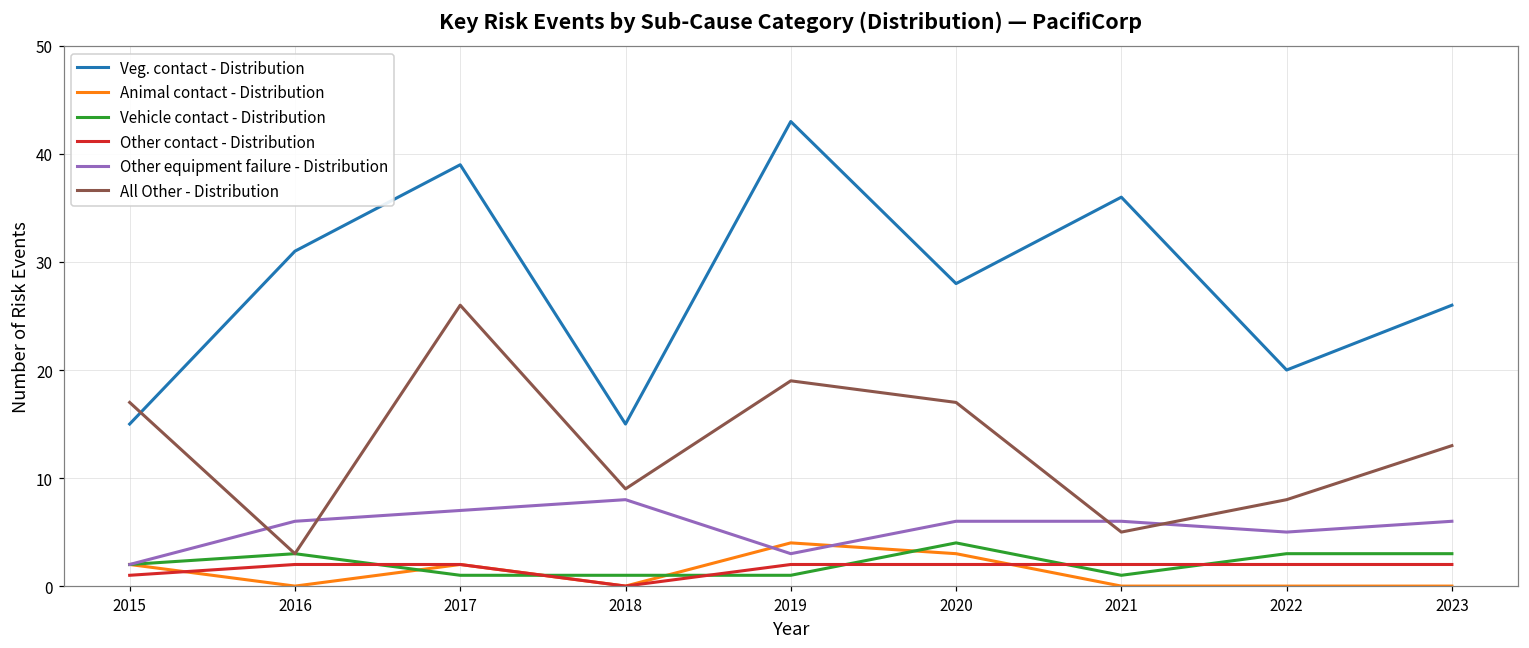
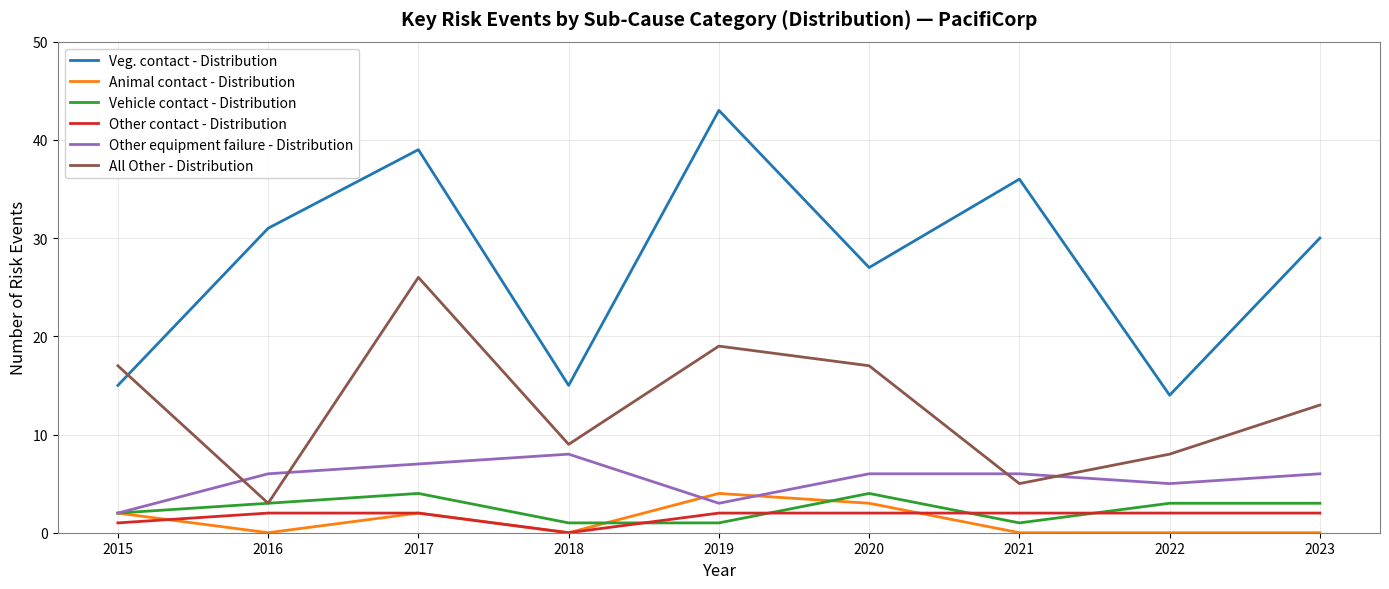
Vehicle contact - Distribution, 2017: 1 -> 4
Veg. contact - Distribution, 2020: 28 -> 27
Veg. contact - Distribution, 2022: 20 -> 14
Veg. contact - Distribution, 2023: 26 -> 30
